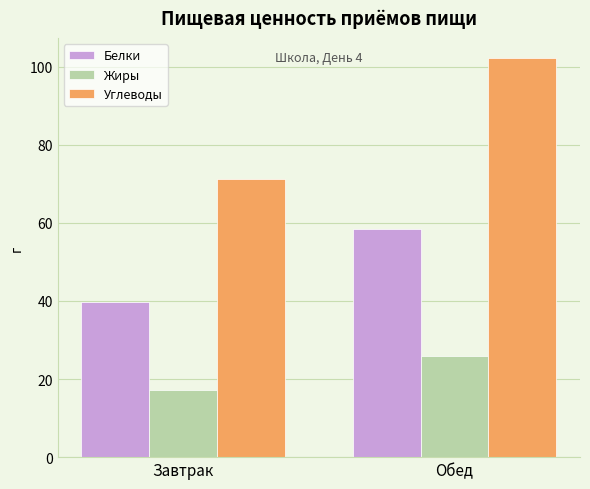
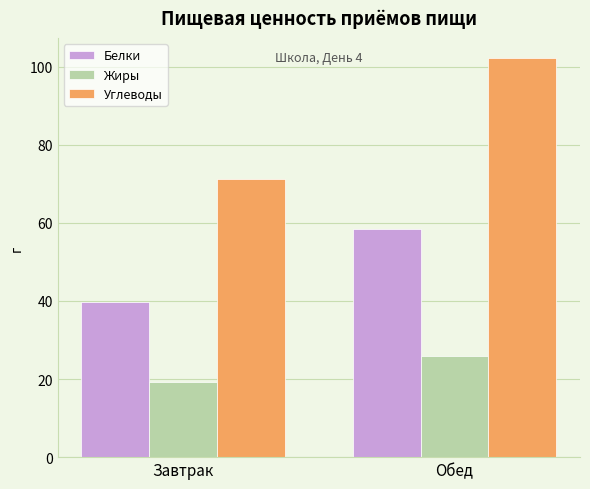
Жиры, Завтрак: 17 -> 19
